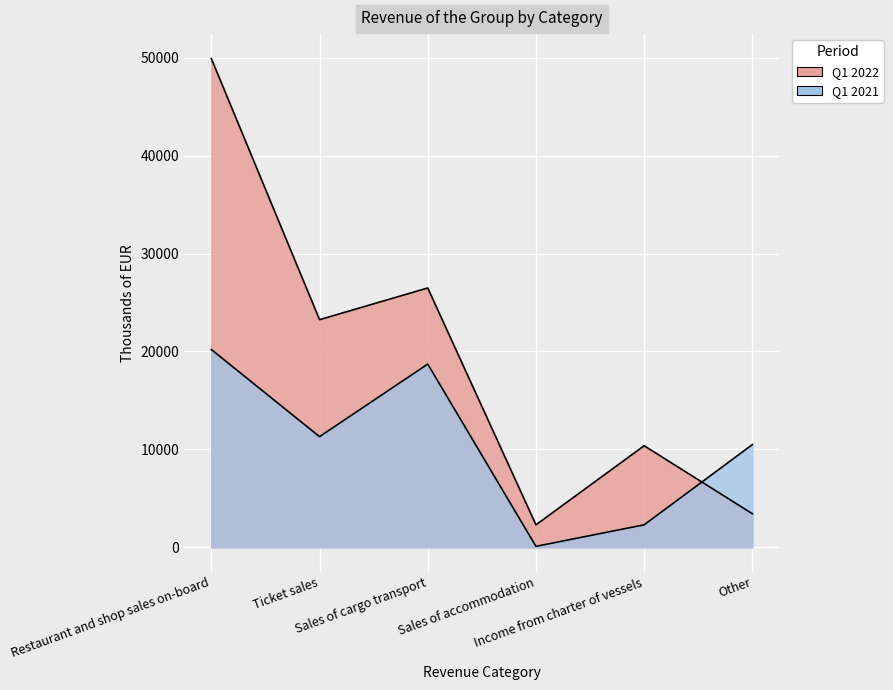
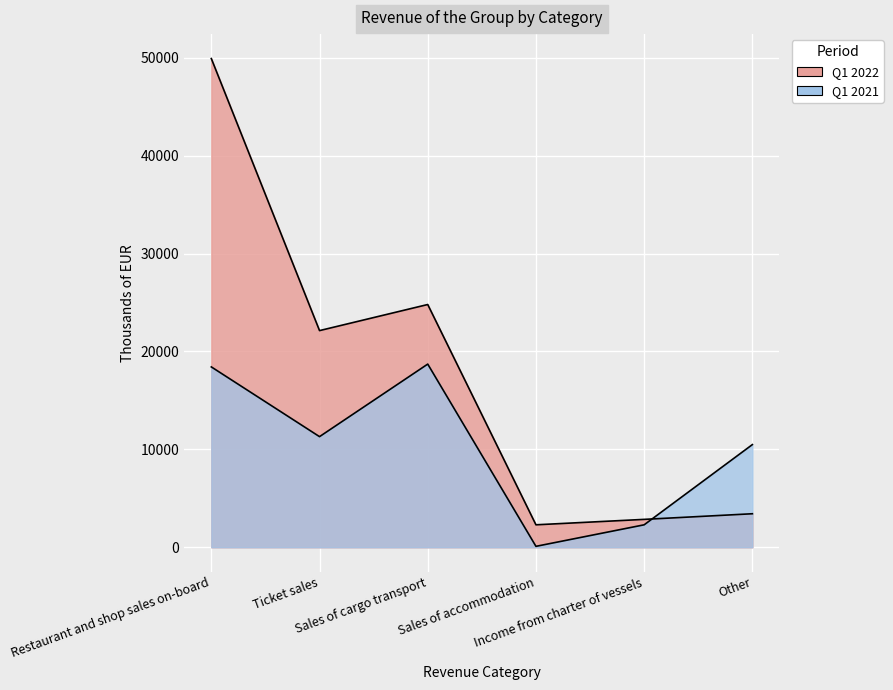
Q1 2021, Restaurant and shop sales on-board: 20000 -> 18000
Q1 2022, Ticket sales: 23000 -> 22000
Q1 2022, Sales of cargo transport: 26000 -> 25000
Q1 2022, Income from charter of vessels: 10000 -> 3000
